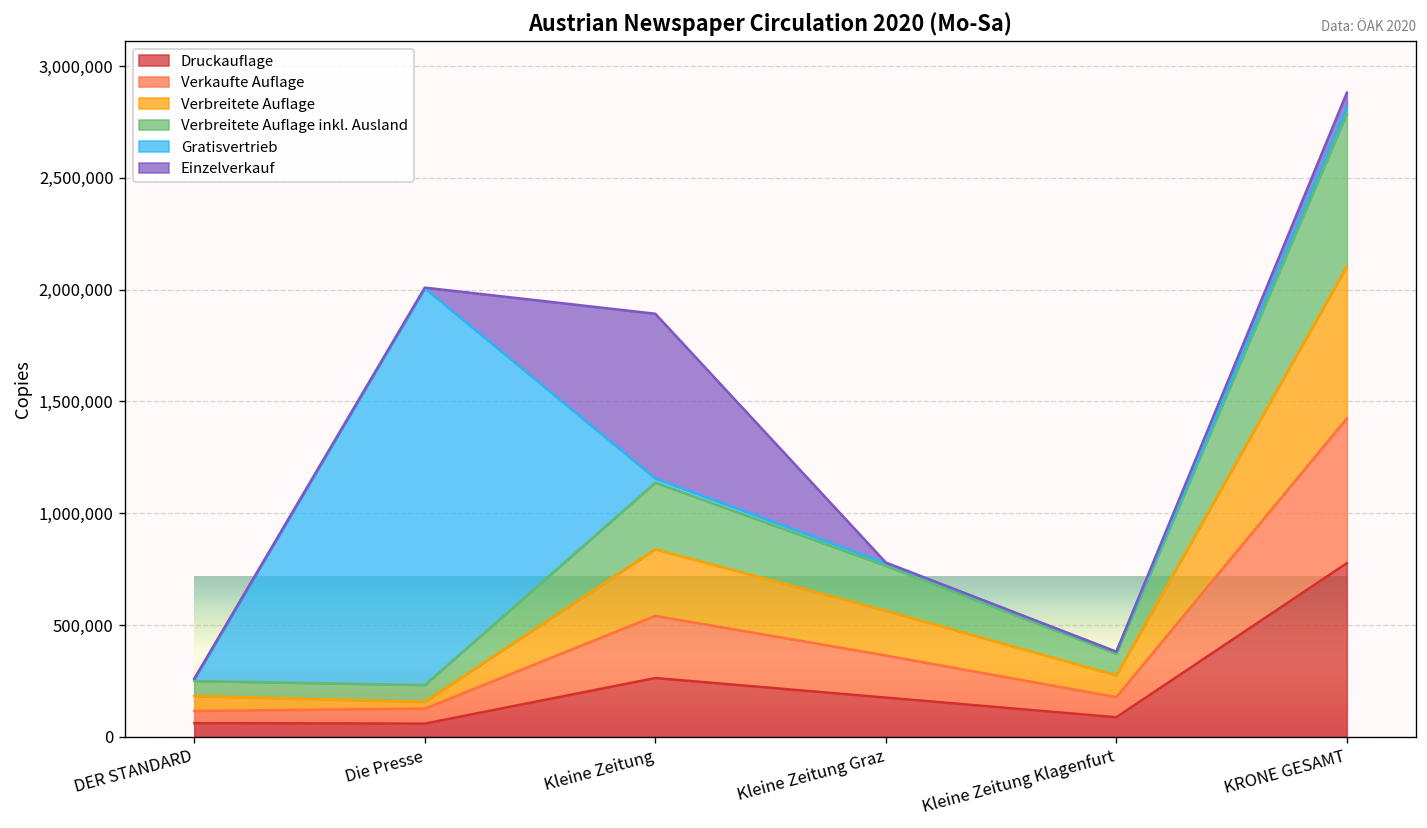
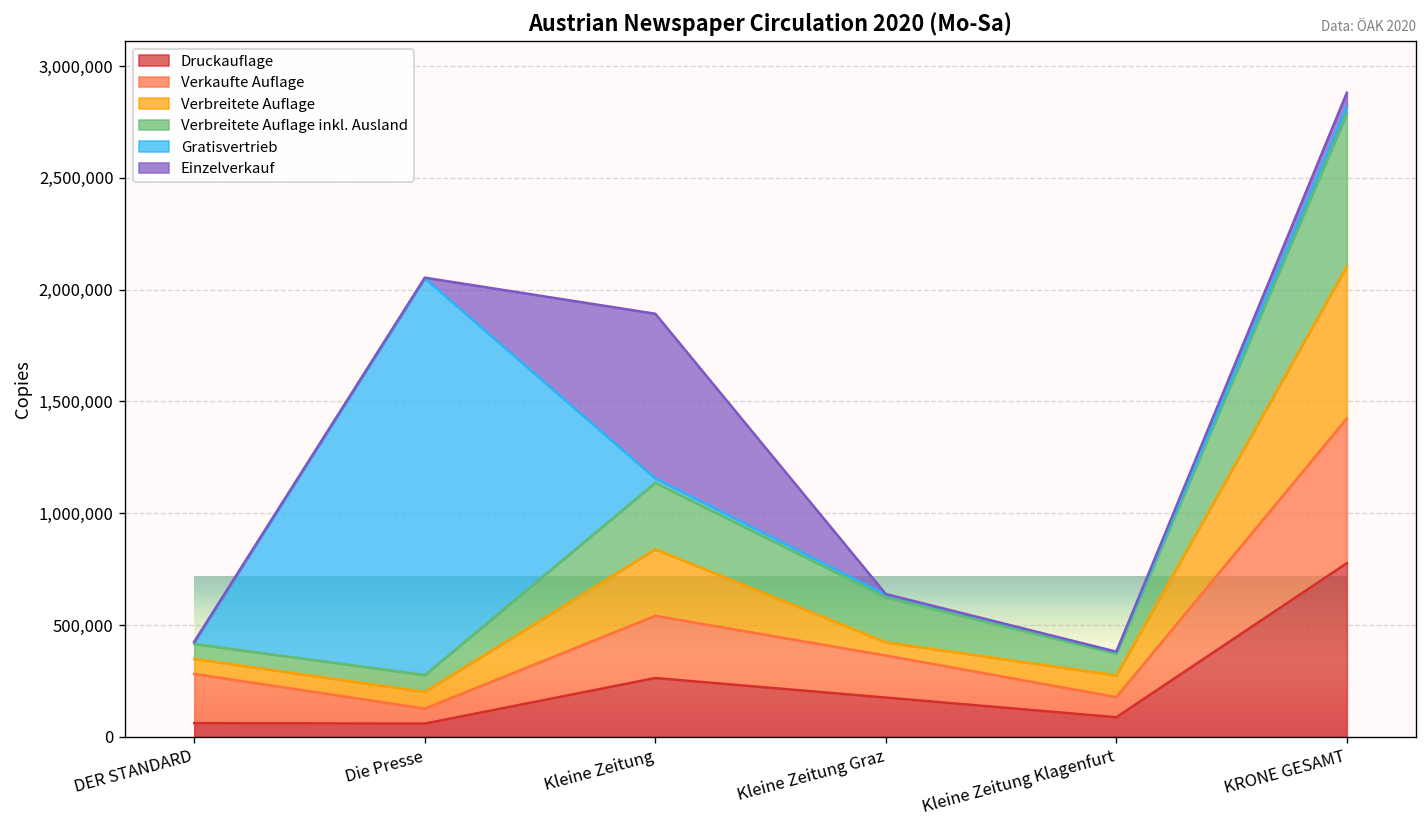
Verkaufte Auflage, DER STANDARD: 50,000 -> 220,000
Verbreitete Auflage, Die Presse: 30,000 -> 70,000
Verbreitete Auflage, Kleine Zeitung Graz: 200,000 -> 60,000
